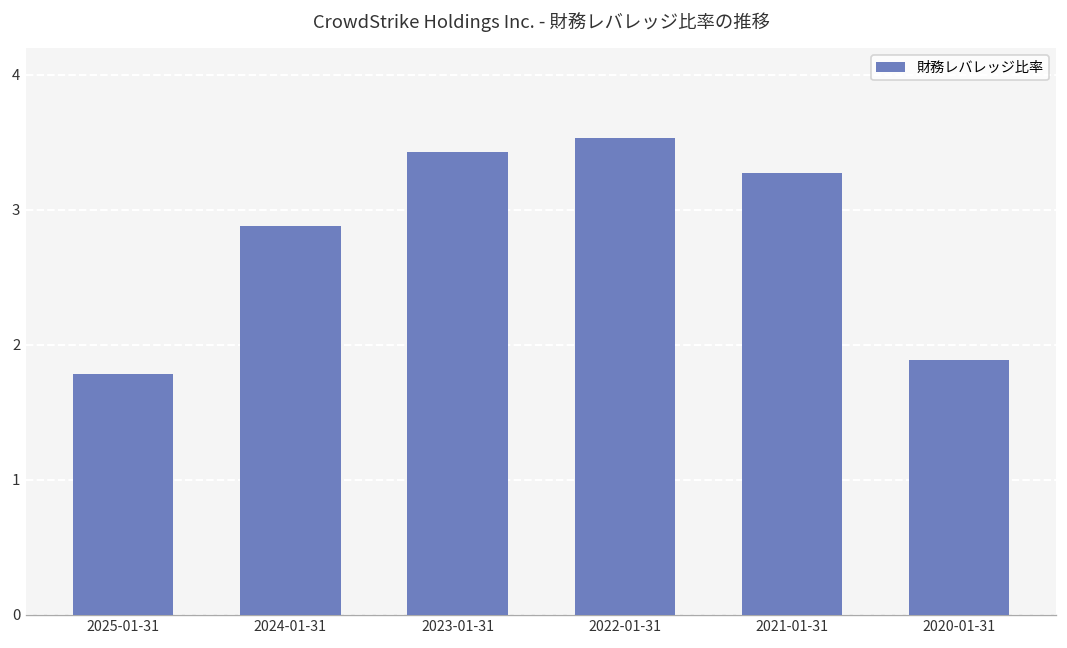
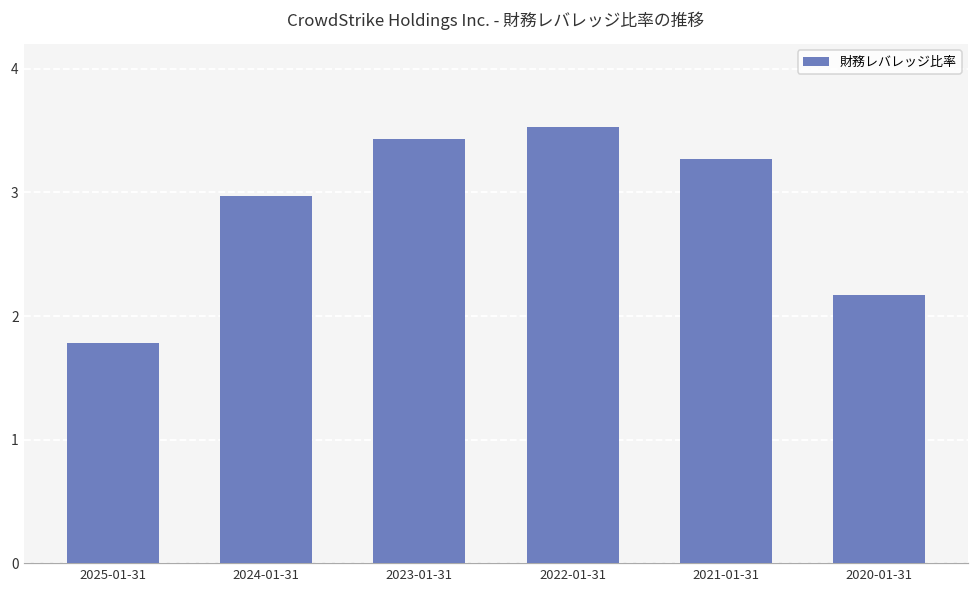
2024-01-31: 2.88 -> 2.97
2020-01-31: 1.89 -> 2.17
